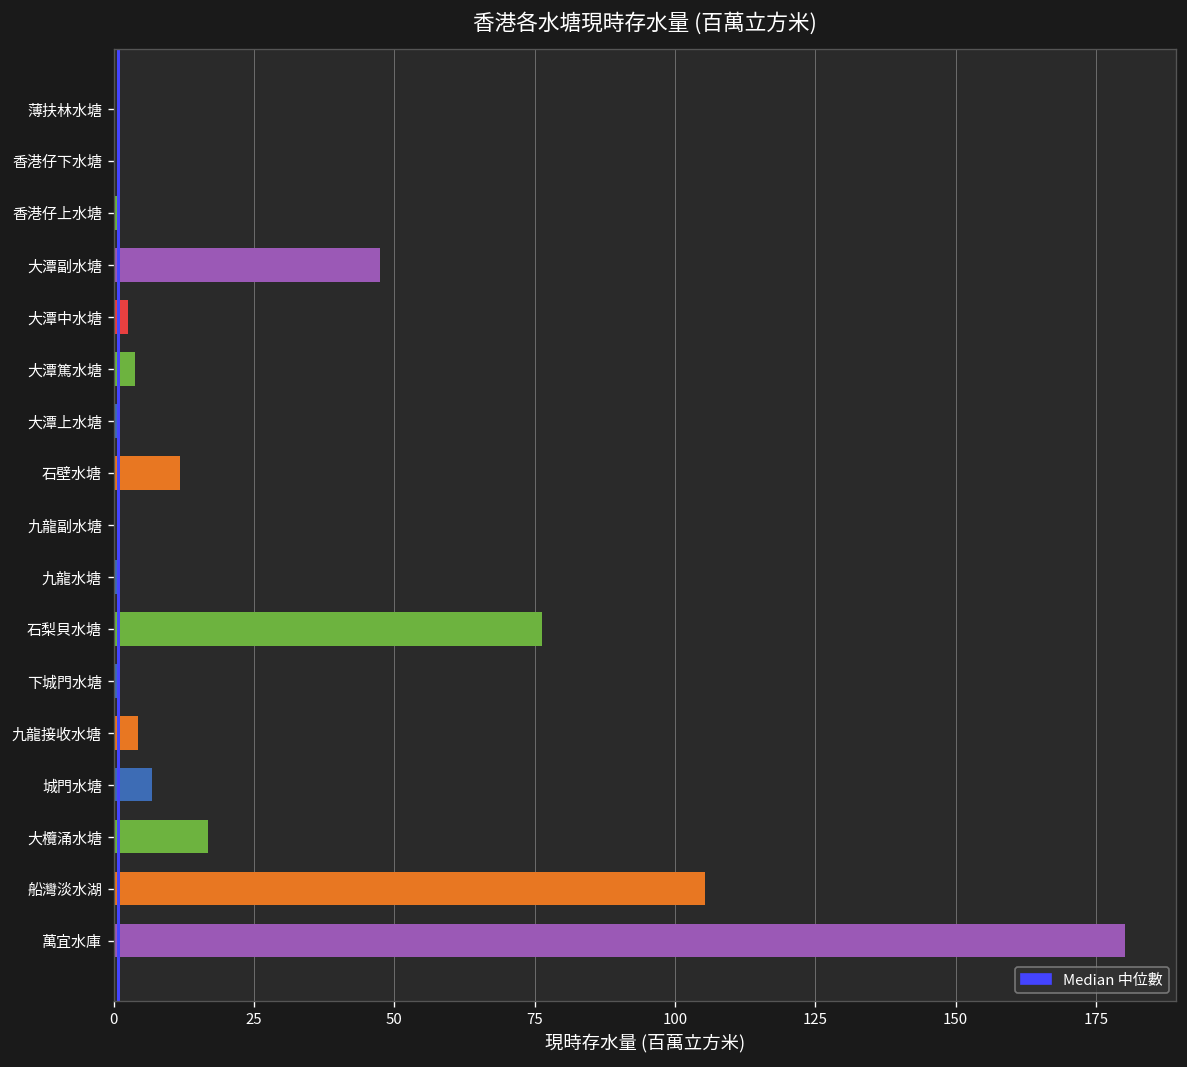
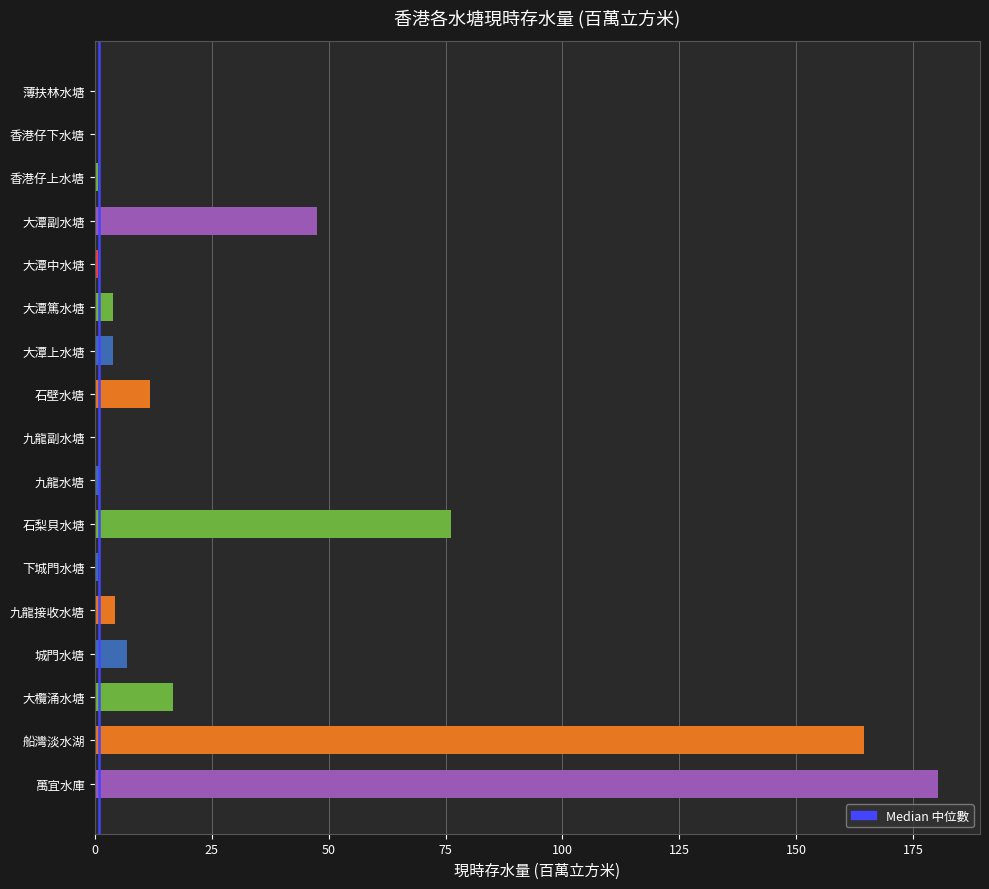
大潭中水塘: 3 -> 1
大潭上水塘: 1 -> 4
船灣淡水湖: 105 -> 164
